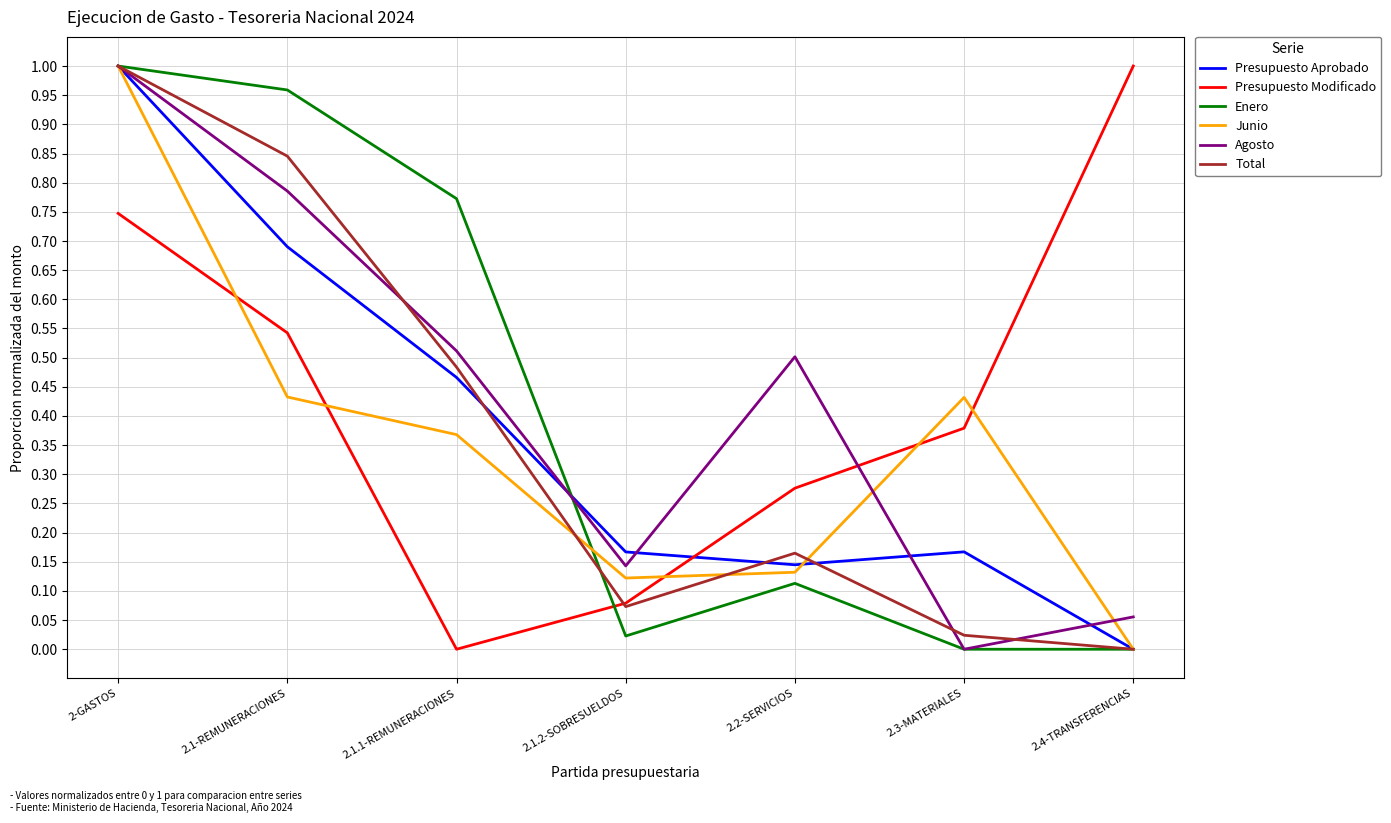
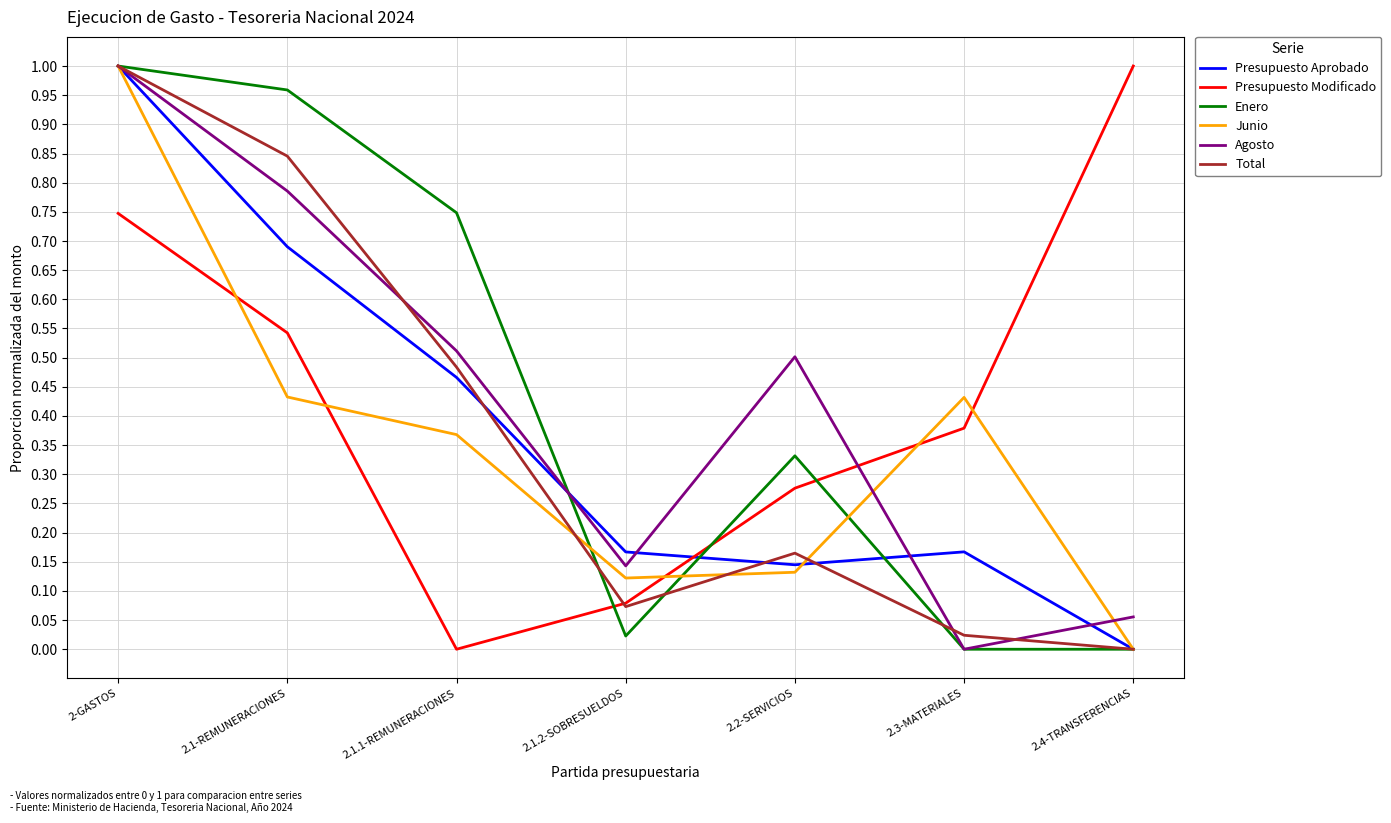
Enero, 2.1.1-REMUNERACIONES: 0.77 -> 0.75
Enero, 2.2-SERVICIOS: 0.11 -> 0.33
